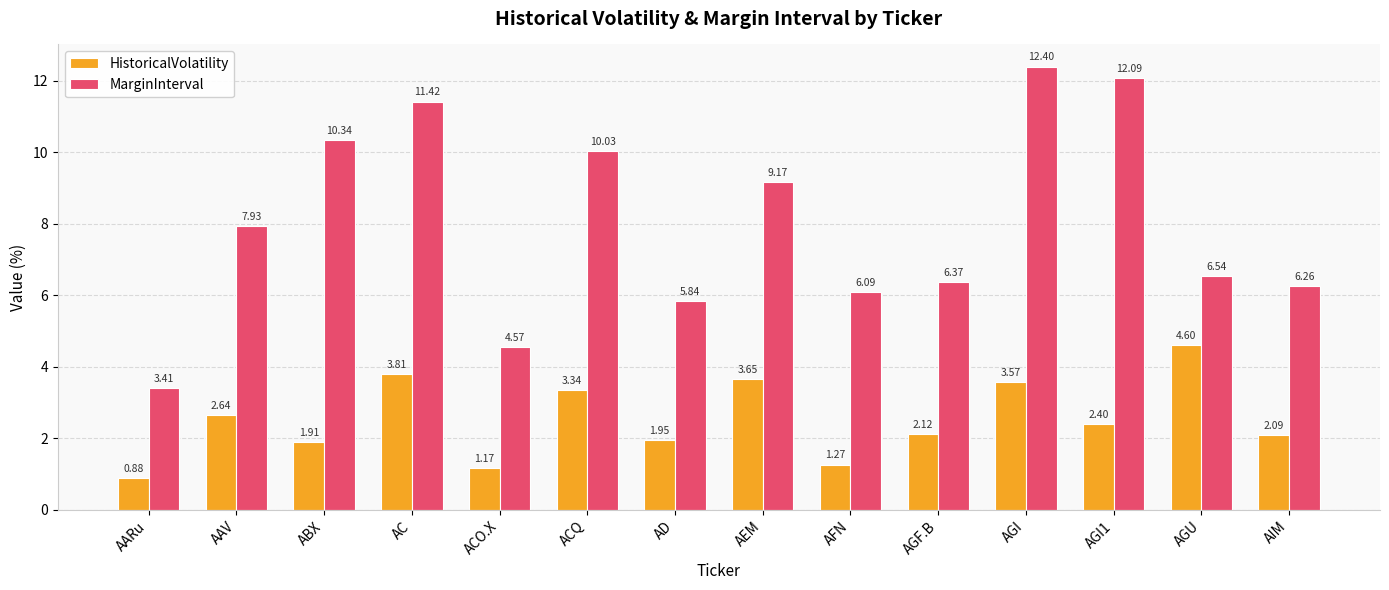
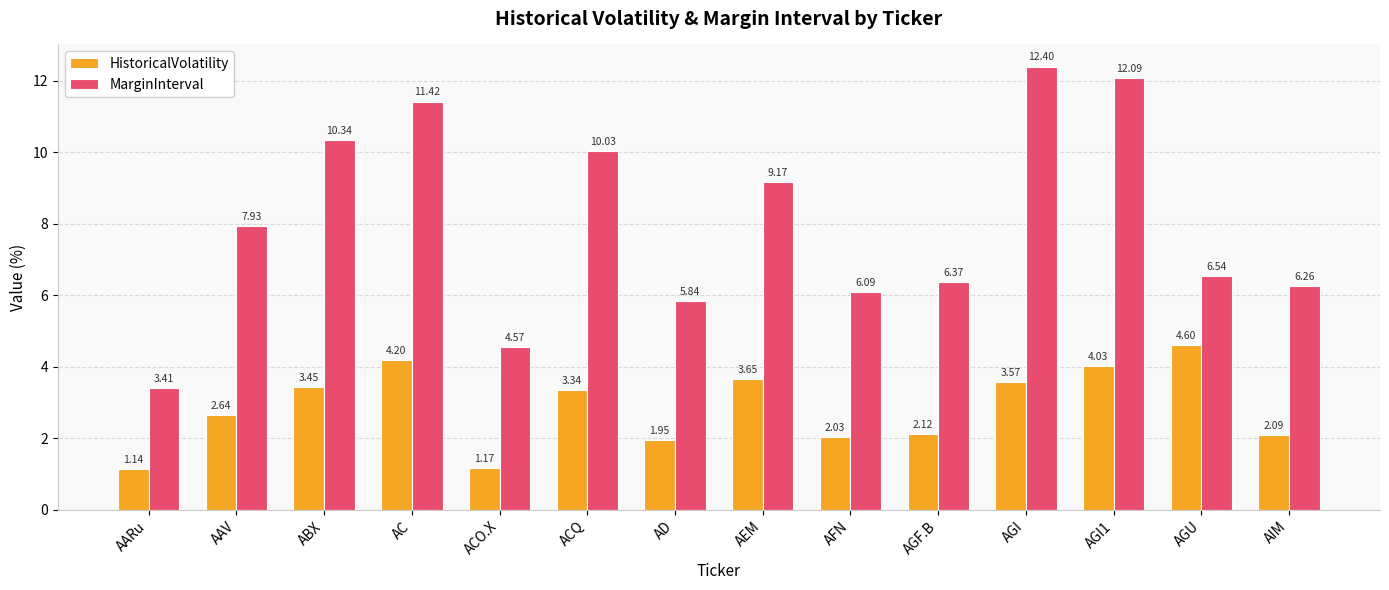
HistoricalVolatility, AARu: 0.88 -> 1.14
HistoricalVolatility, ABX: 1.91 -> 3.45
HistoricalVolatility, AC: 3.81 -> 4.20
HistoricalVolatility, AFN: 1.27 -> 2.03
HistoricalVolatility, AGI1: 2.40 -> 4.03
